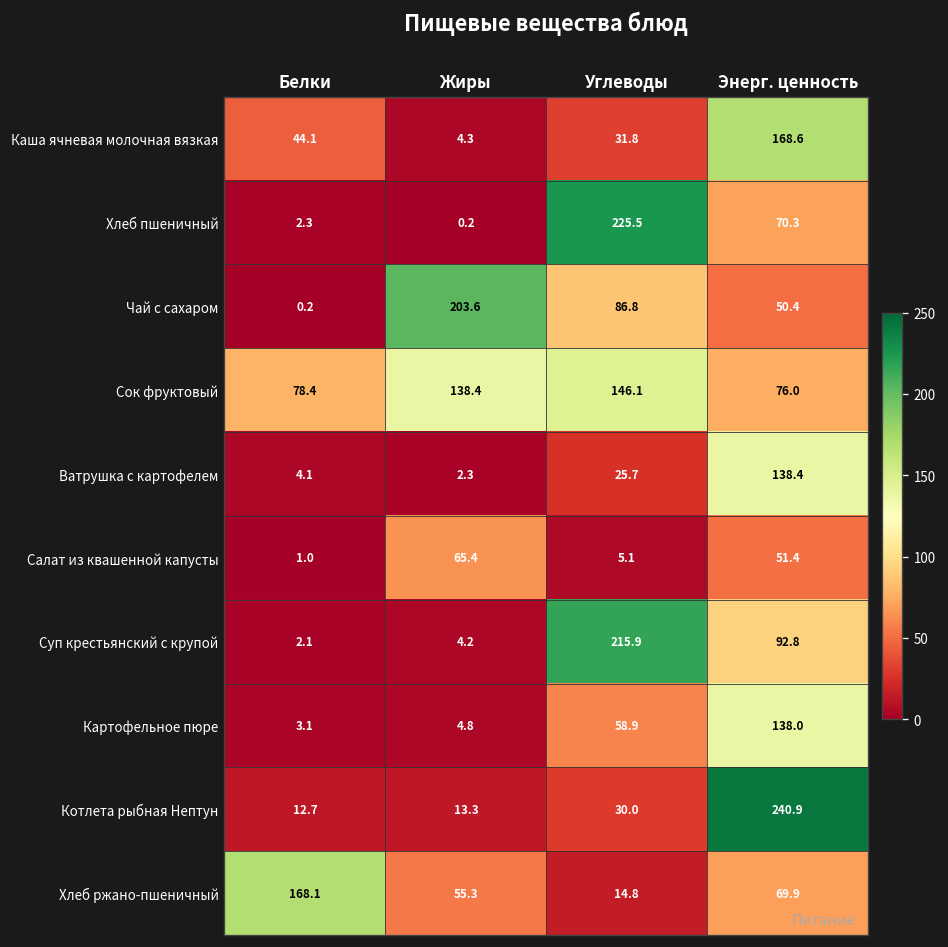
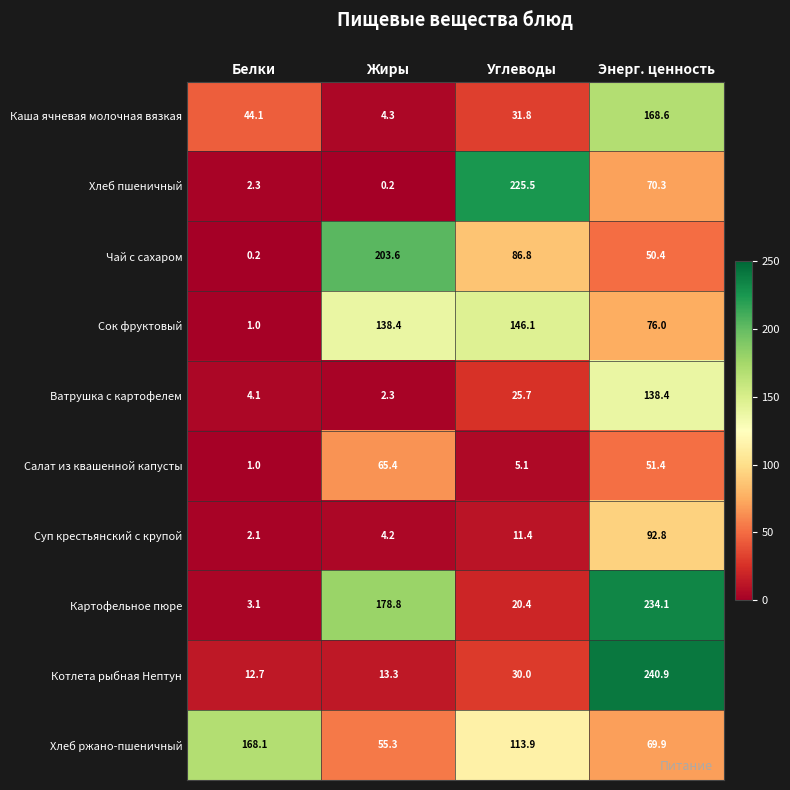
Сок фруктовый, Белки: 78.4 -> 1.0
Суп крестьянский с крупой, Углеводы: 215.9 -> 11.4
Картофельное пюре, Жиры: 4.8 -> 178.8
Картофельное пюре, Углеводы: 58.9 -> 20.4
Картофельное пюре, Энерг. ценность: 138.0 -> 234.1
Хлеб ржано-пшеничный, Углеводы: 14.8 -> 113.9
